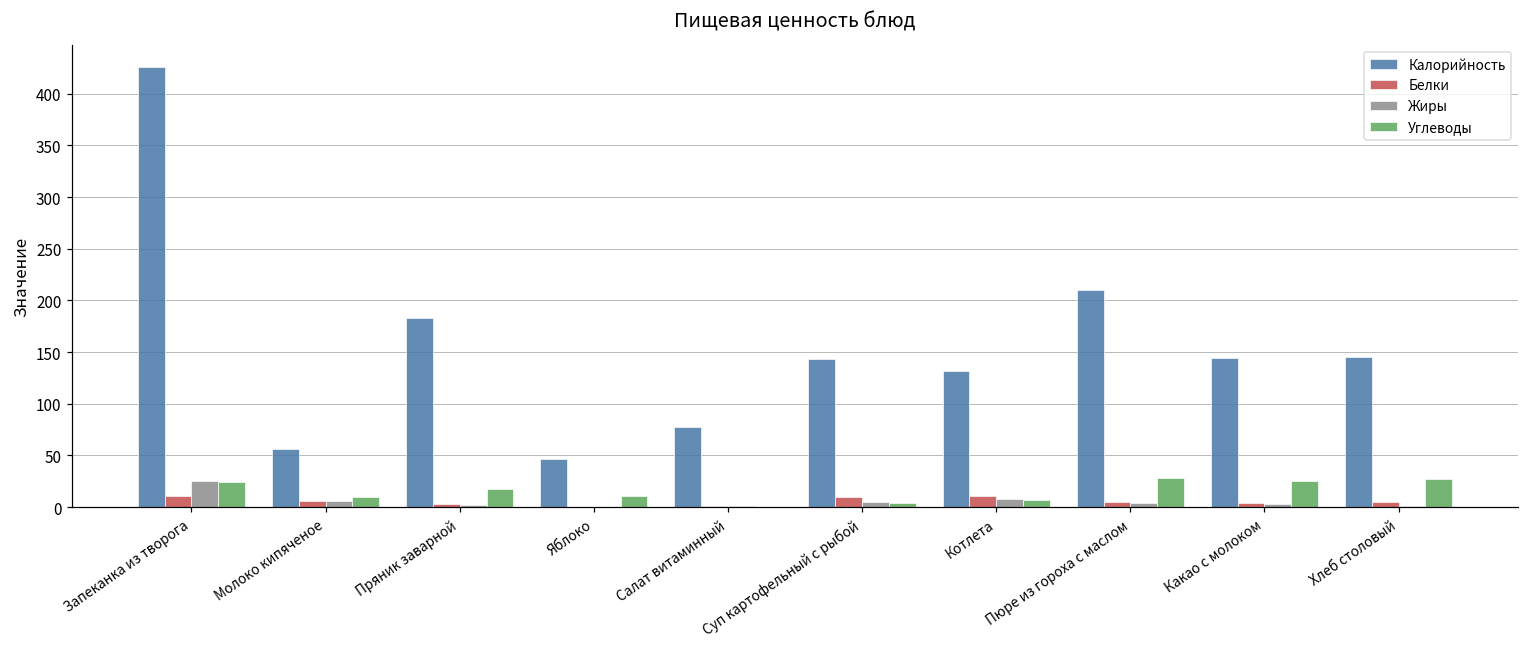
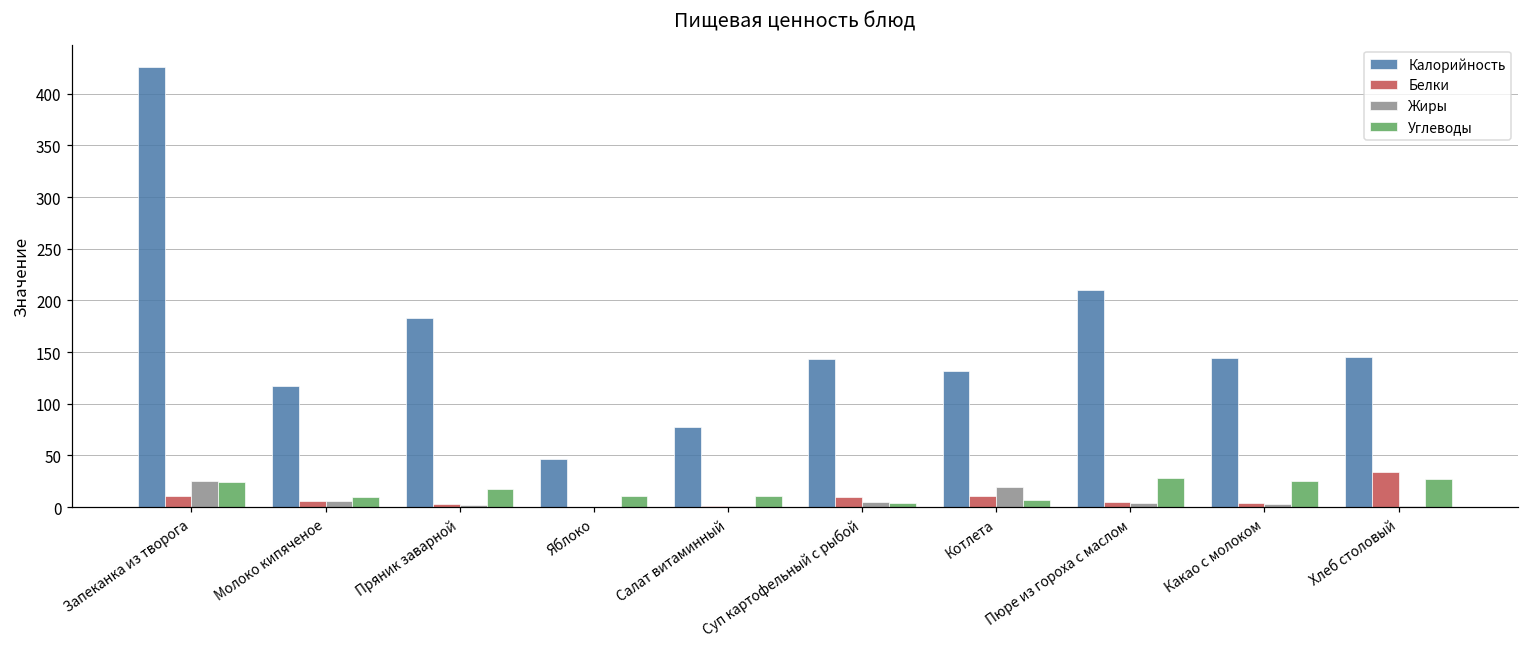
Калорийность, Молоко кипяченое: 60 -> 120
Углеводы, Салат витаминный: 0 -> 10
Жиры, Котлета: 10 -> 20
Белки, Хлеб столовый: 10 -> 30
